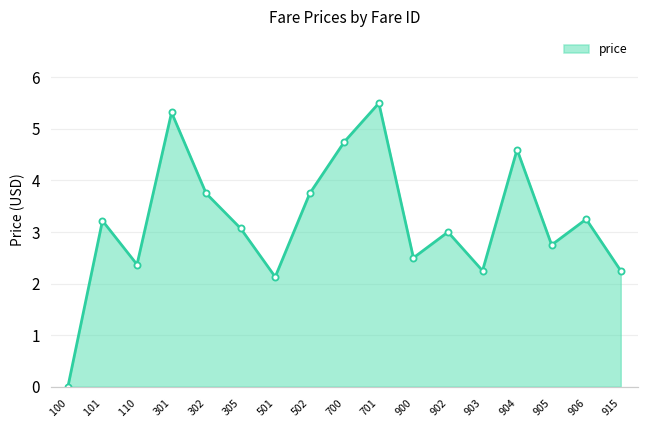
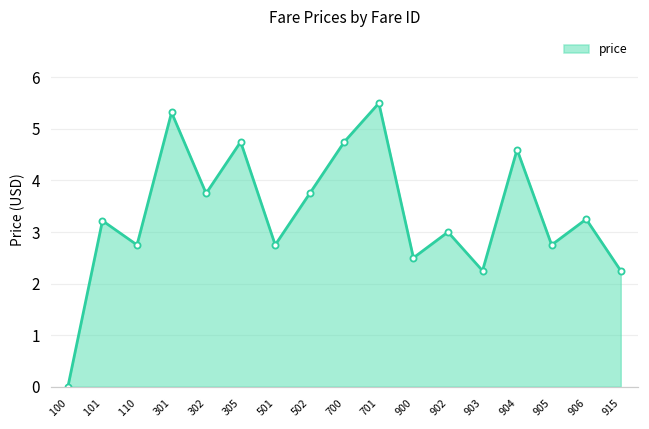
110: 2.4 -> 2.8
305: 3.1 -> 4.8
501: 2.1 -> 2.8
